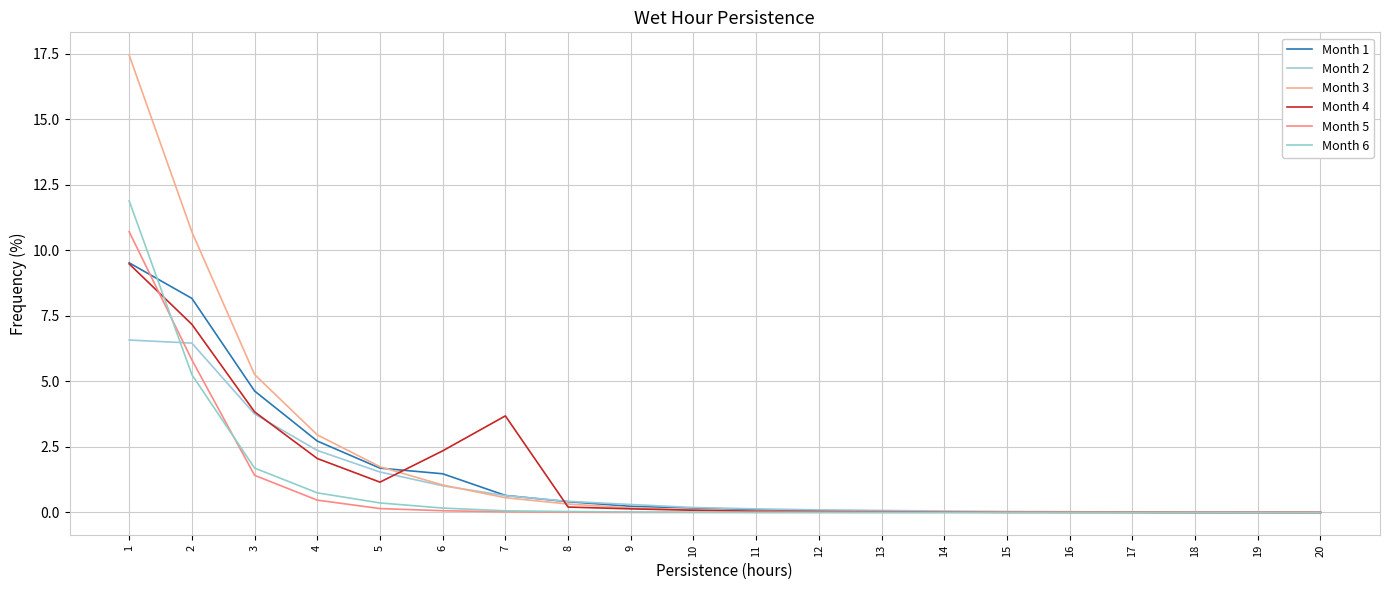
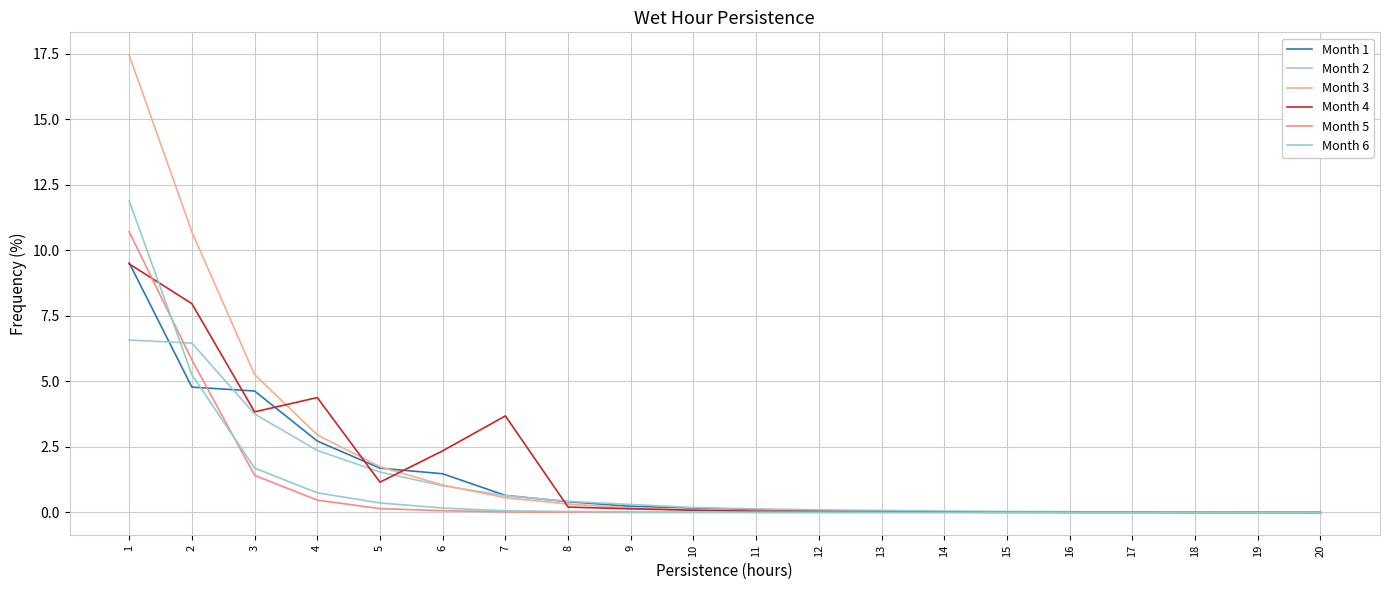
Month 1, 2: 8.2 -> 4.8
Month 4, 2: 7.2 -> 8.0
Month 4, 4: 2.1 -> 4.4
